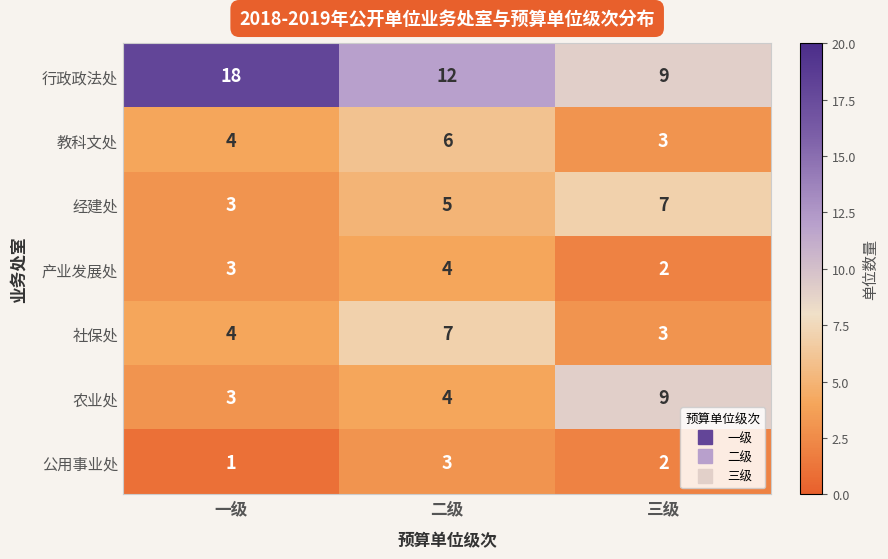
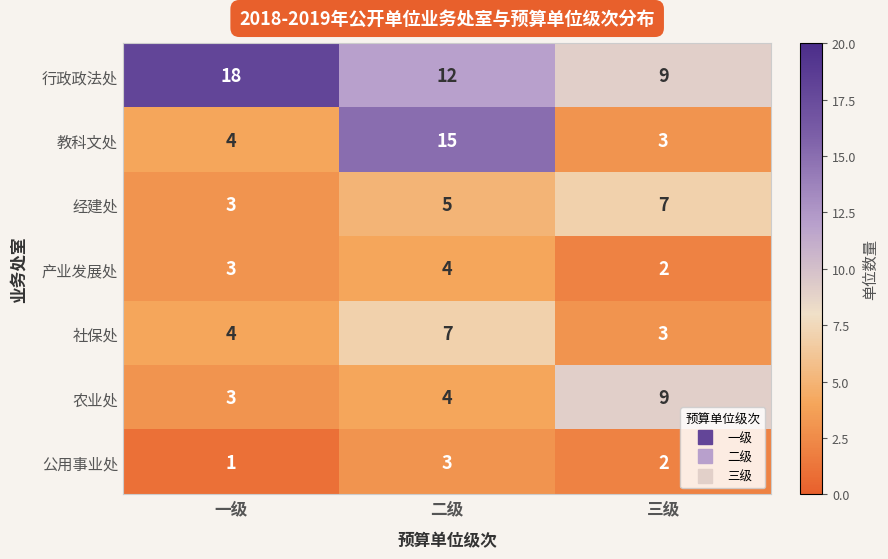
教科文处, 二级: 6 -> 15
